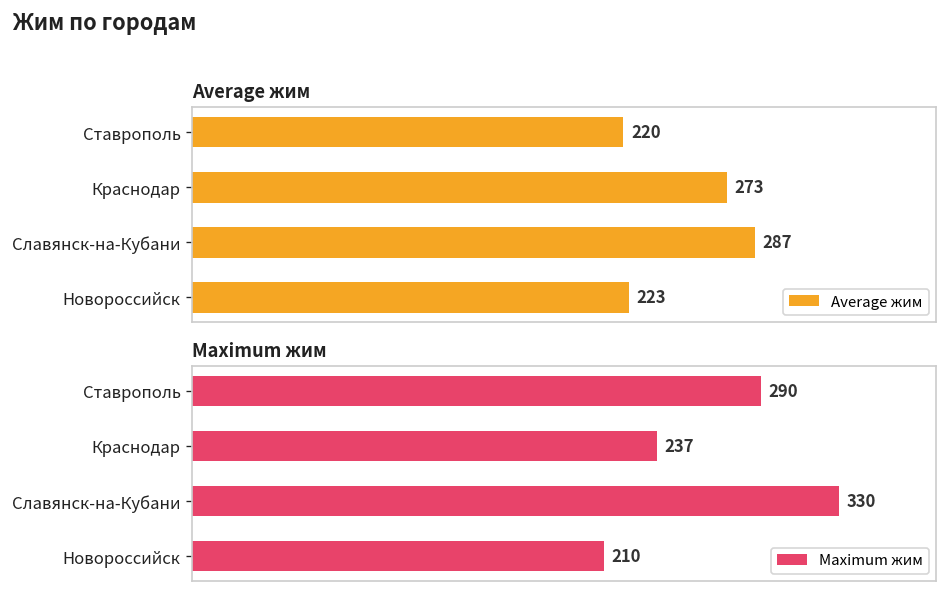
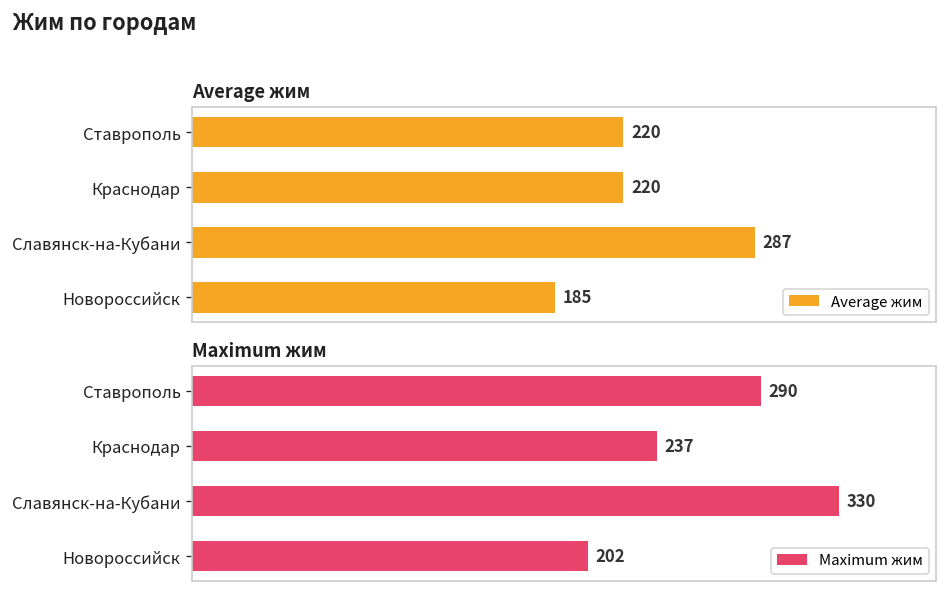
Average жим, Краснодар: 273 -> 220
Average жим, Новороссийск: 223 -> 185
Maximum жим, Новороссийск: 210 -> 202
